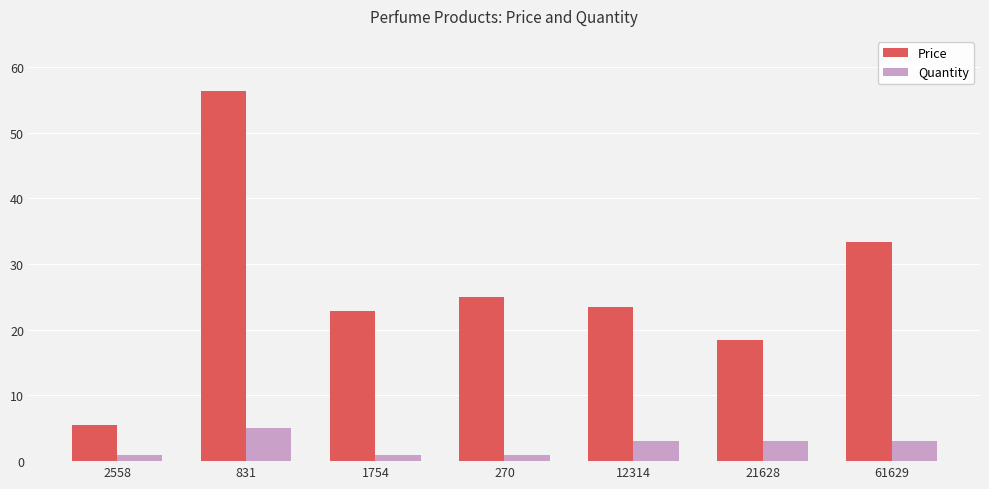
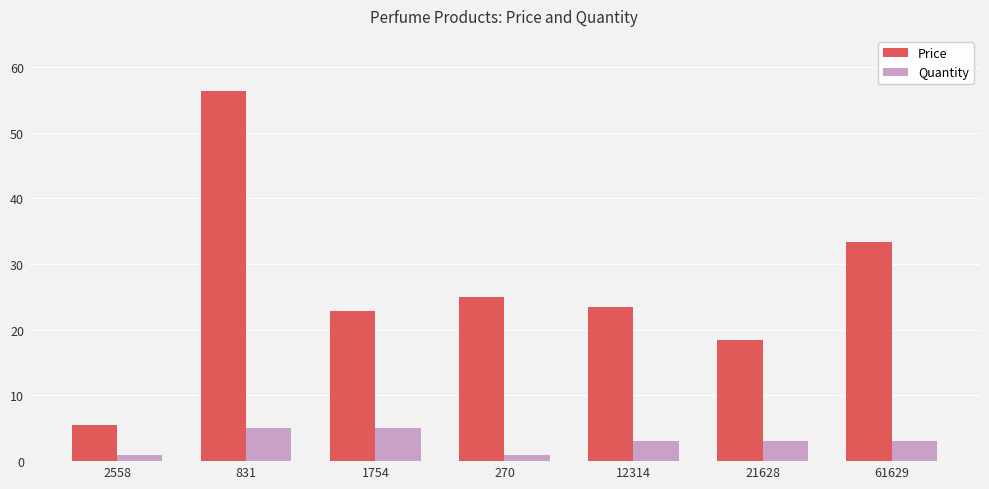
Quantity, 1754: 1 -> 5
